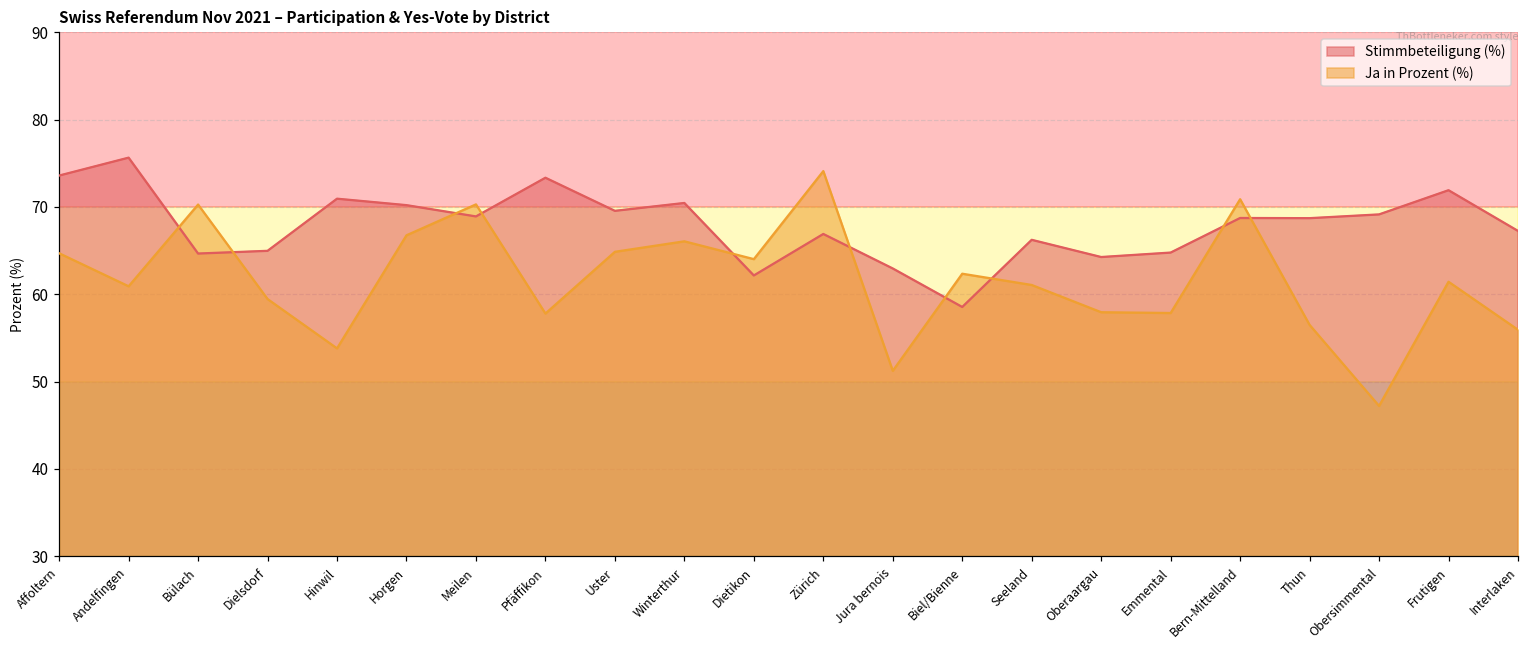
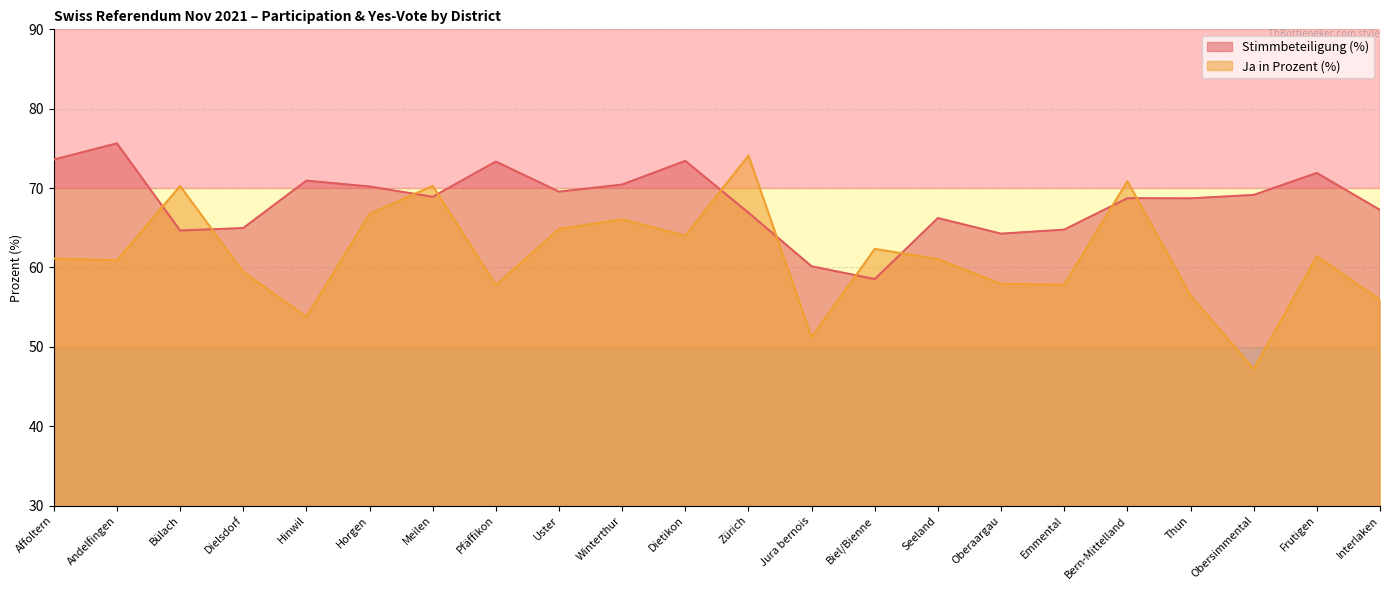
Ja in Prozent (%), Affoltern: 65 -> 61
Stimmbeteiligung (%), Dietikon: 62 -> 73
Stimmbeteiligung (%), Jura bernois: 63 -> 60
